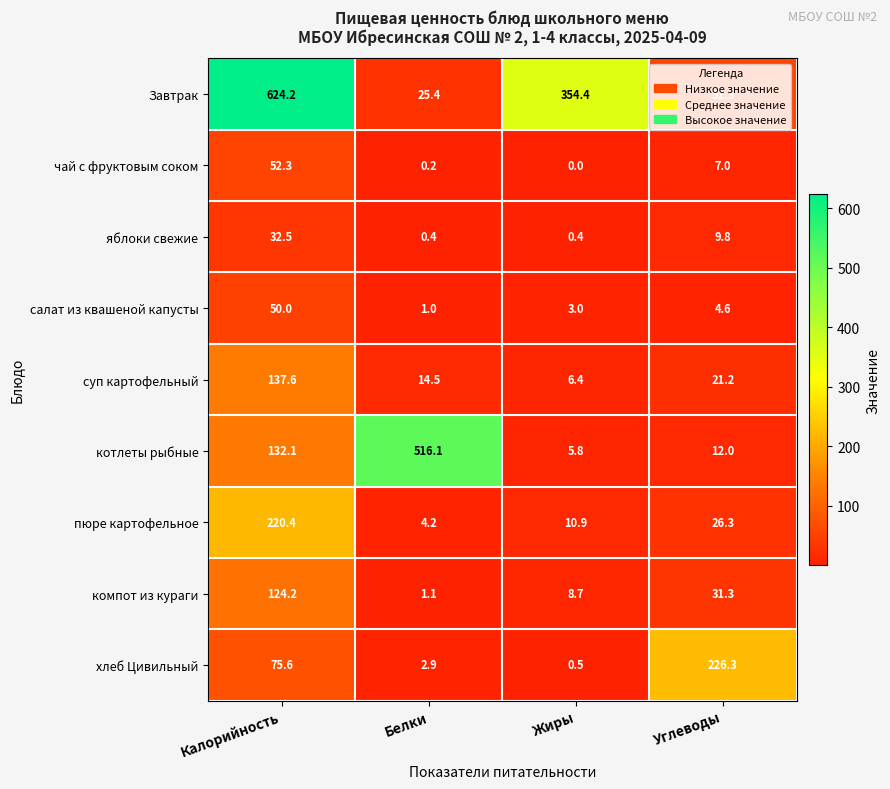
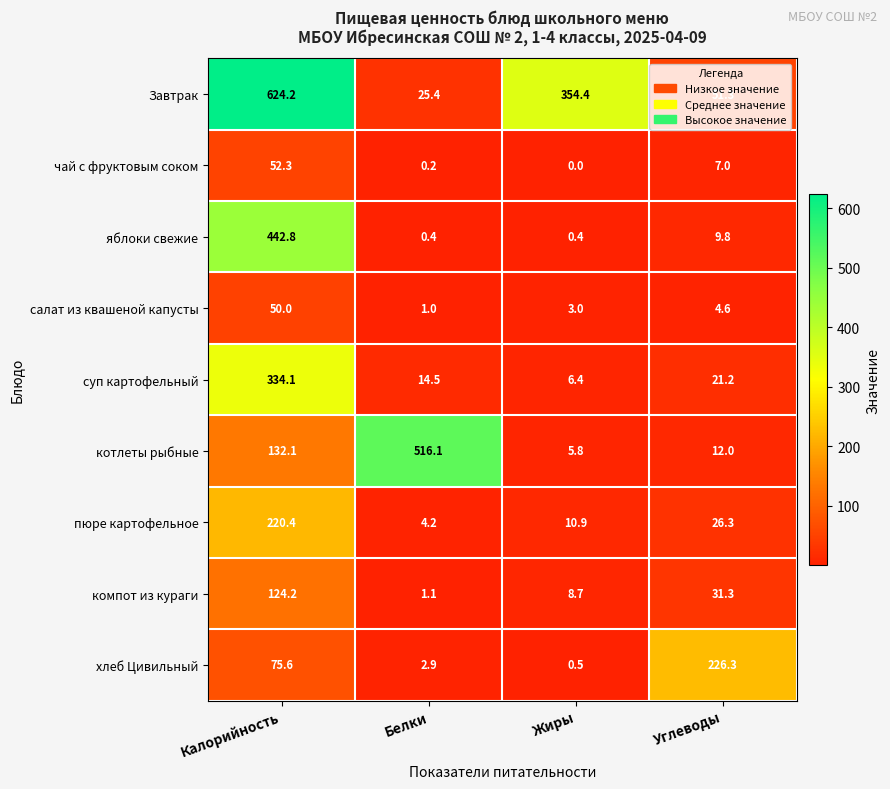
яблоки свежие, Калорийность: 32.5 -> 442.8
суп картофельный, Калорийность: 137.6 -> 334.1
